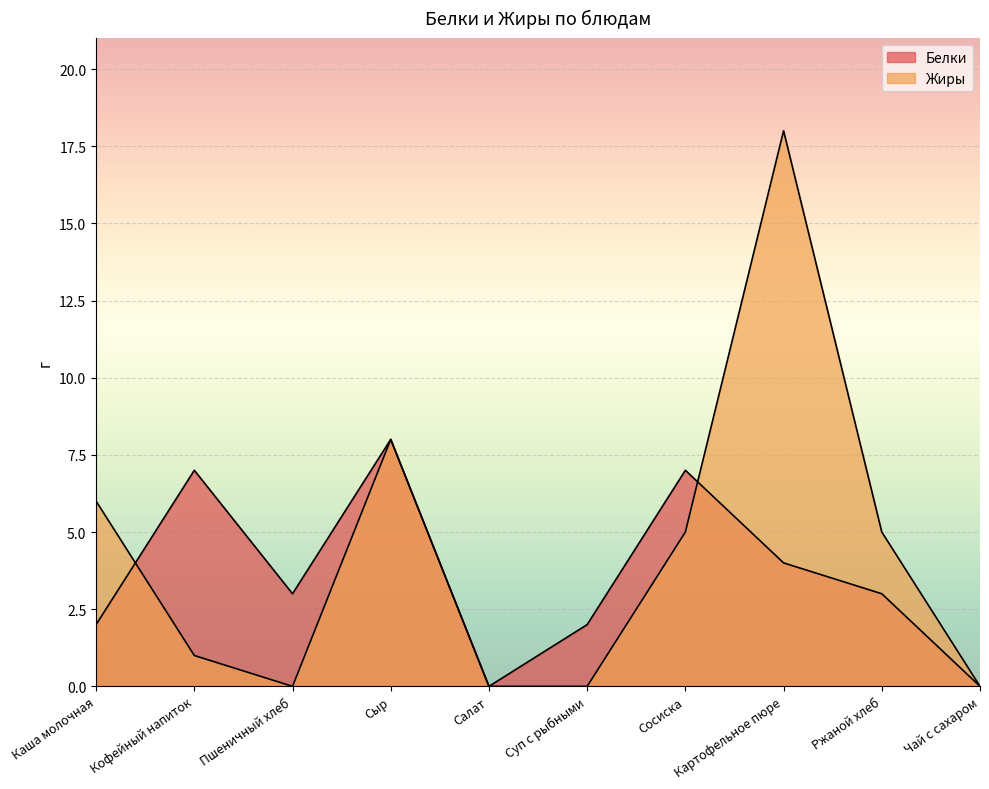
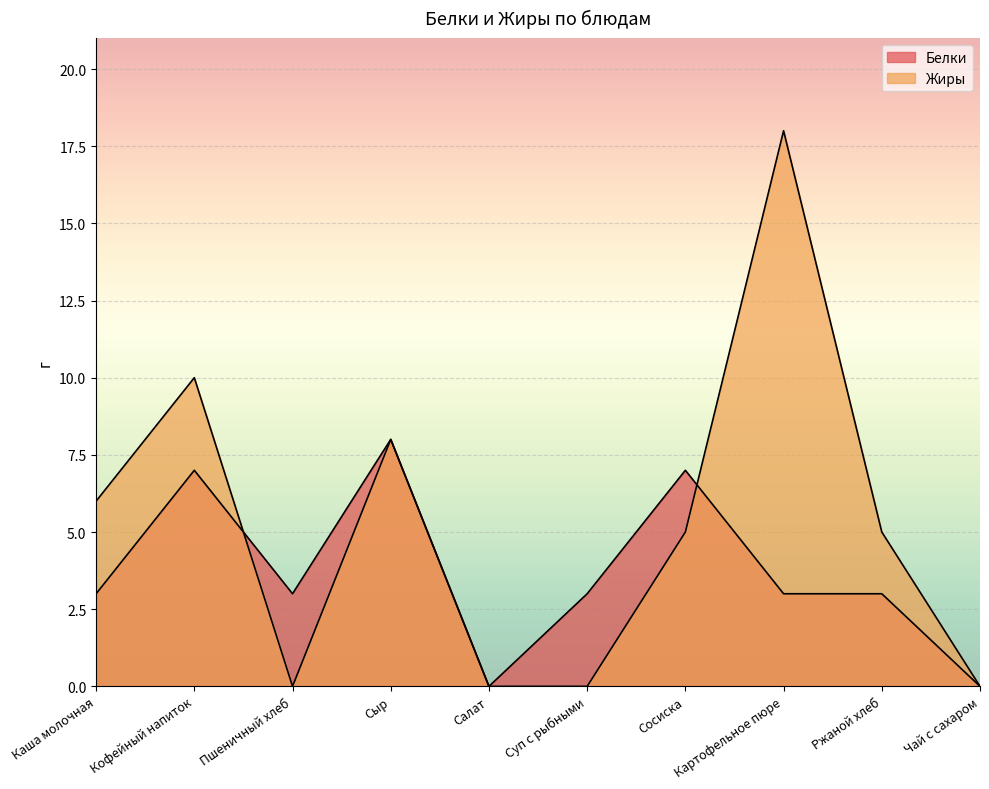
Белки, Каша молочная: 2 -> 3
Жиры, Кофейный напиток: 1 -> 10
Белки, Суп с рыбными: 2 -> 3
Белки, Картофельное пюре: 4 -> 3
